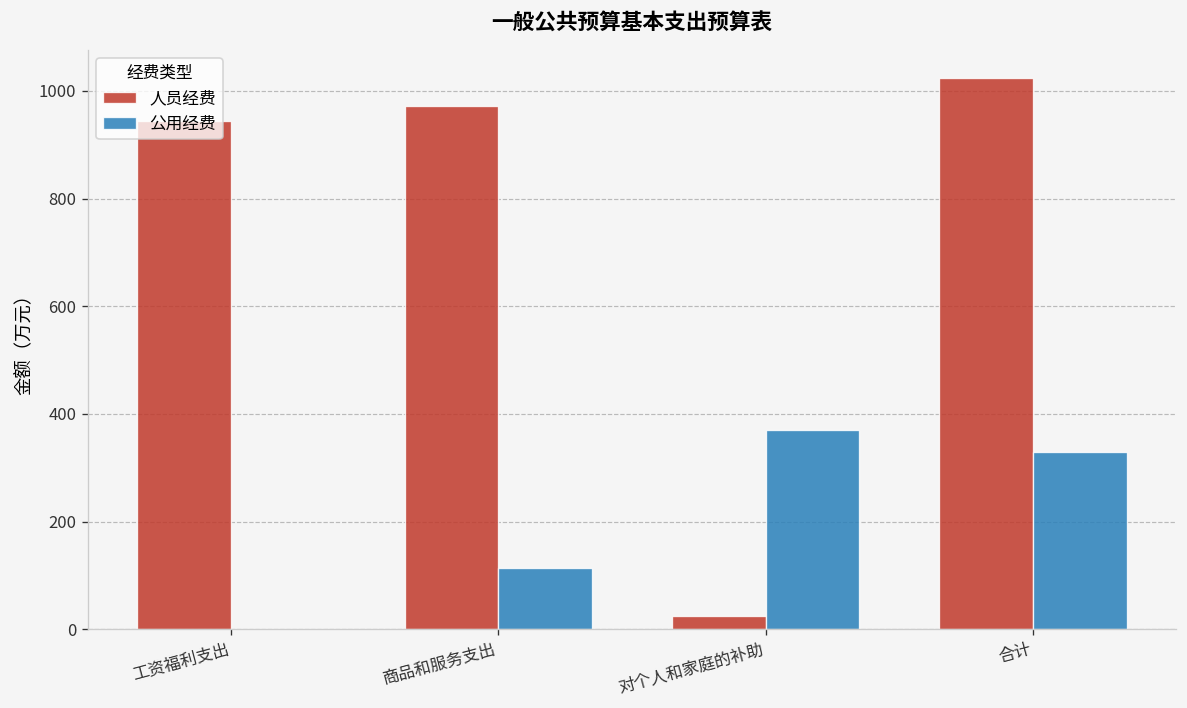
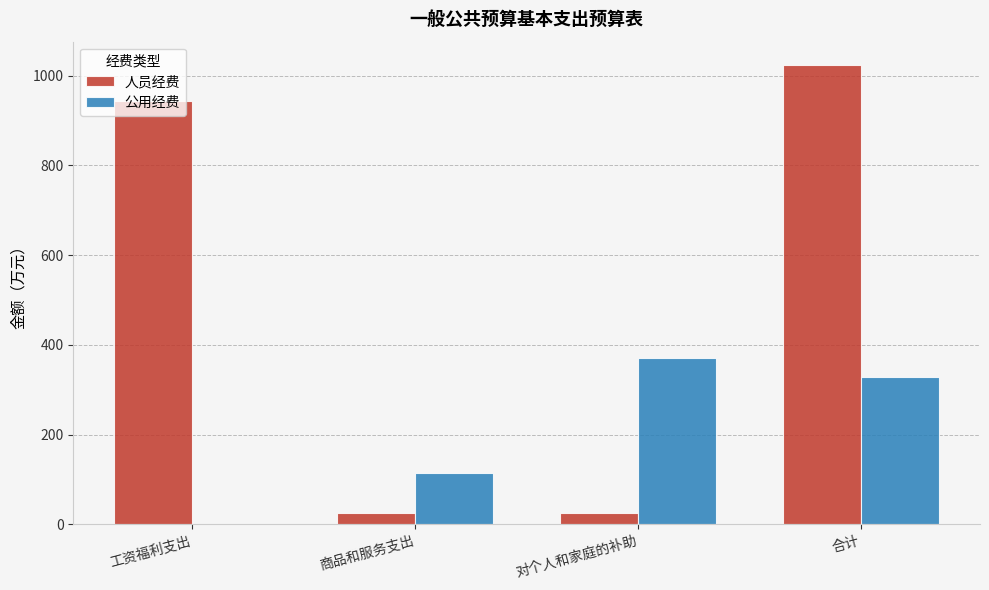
人员经费, 商品和服务支出: 970 -> 30
